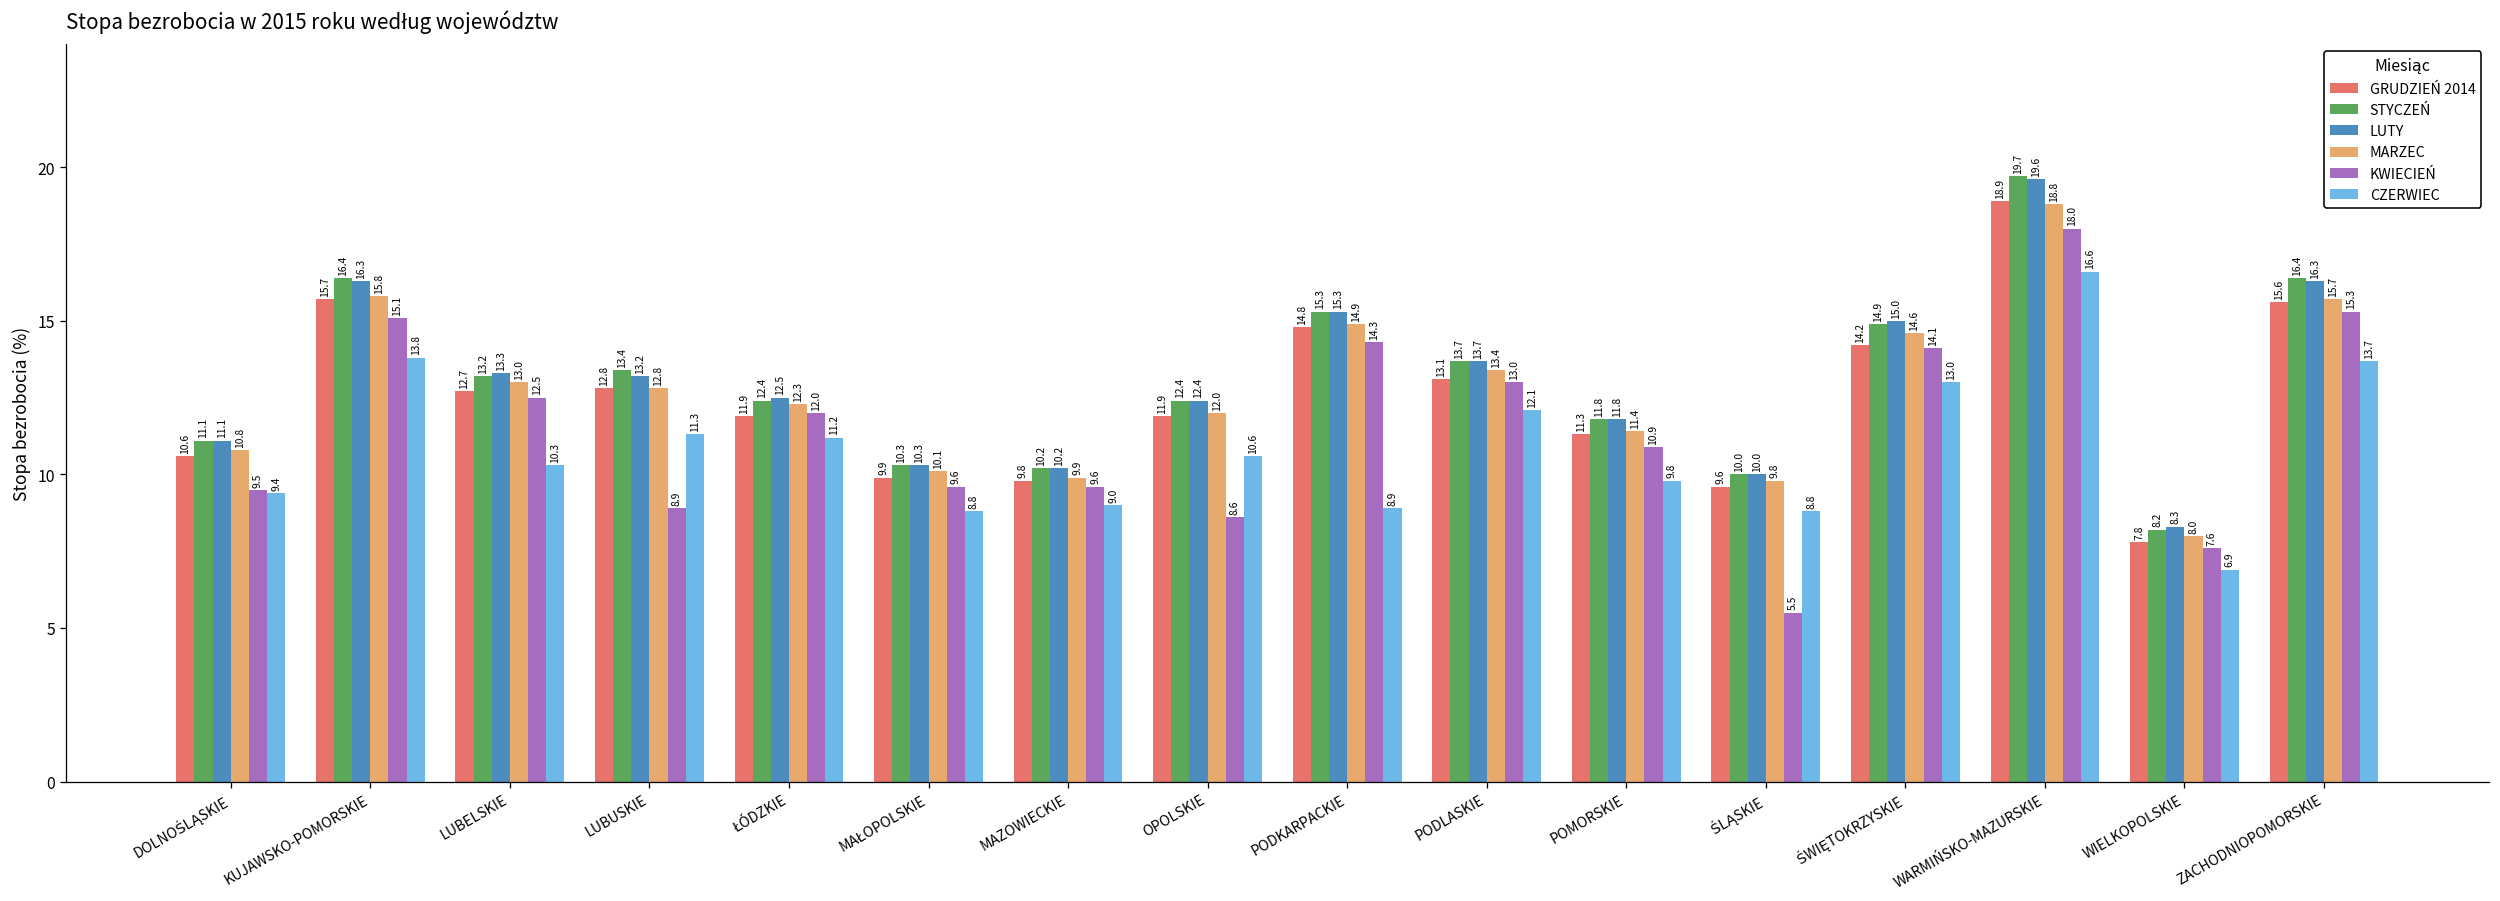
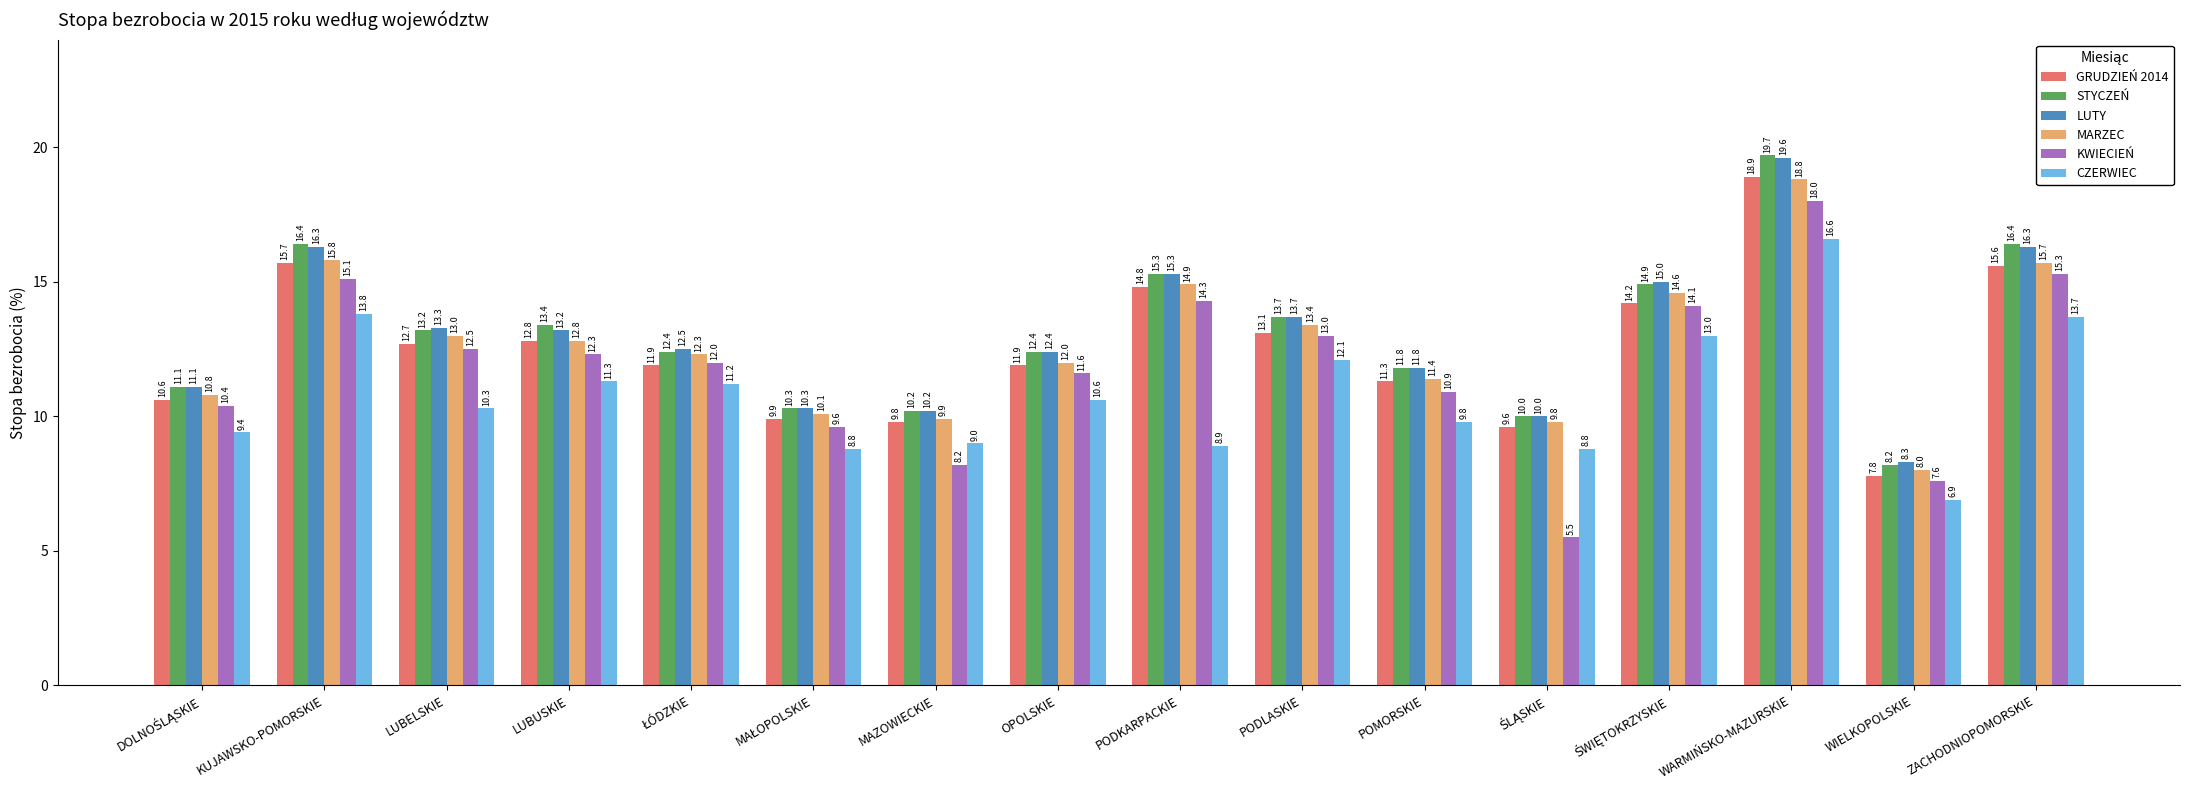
KWIECIEŃ, DOLNOŚLĄSKIE: 9.5 -> 10.4
KWIECIEŃ, LUBUSKIE: 8.9 -> 12.3
KWIECIEŃ, MAZOWIECKIE: 9.6 -> 8.2
KWIECIEŃ, OPOLSKIE: 8.6 -> 11.6
